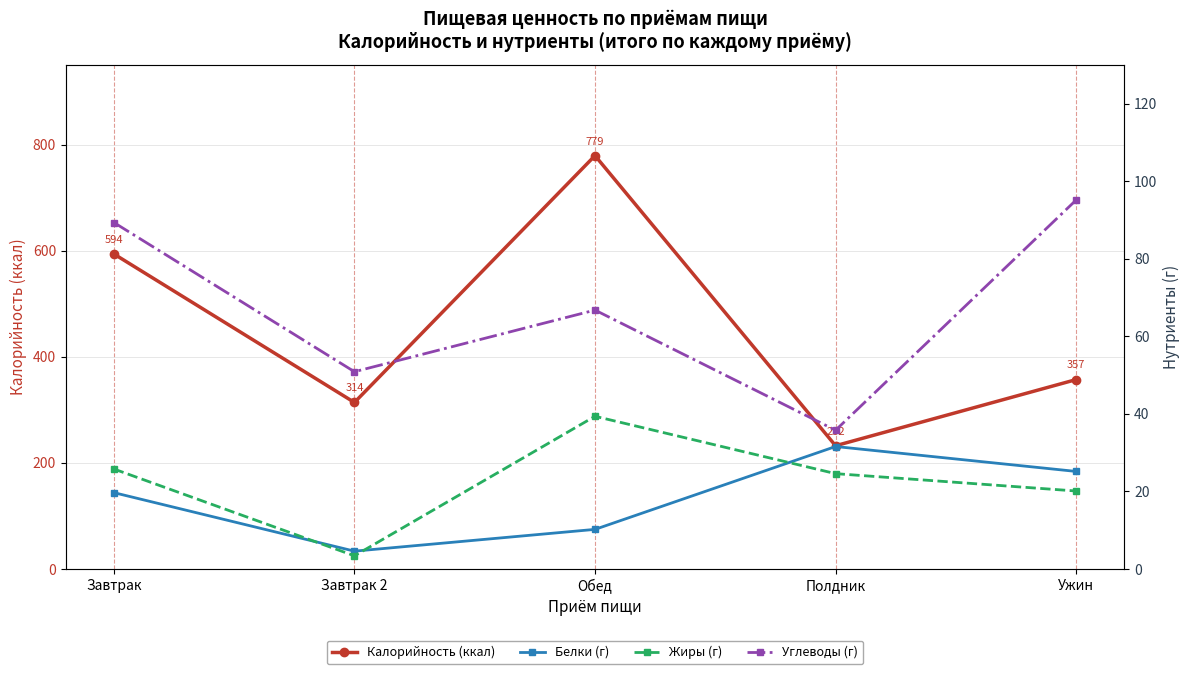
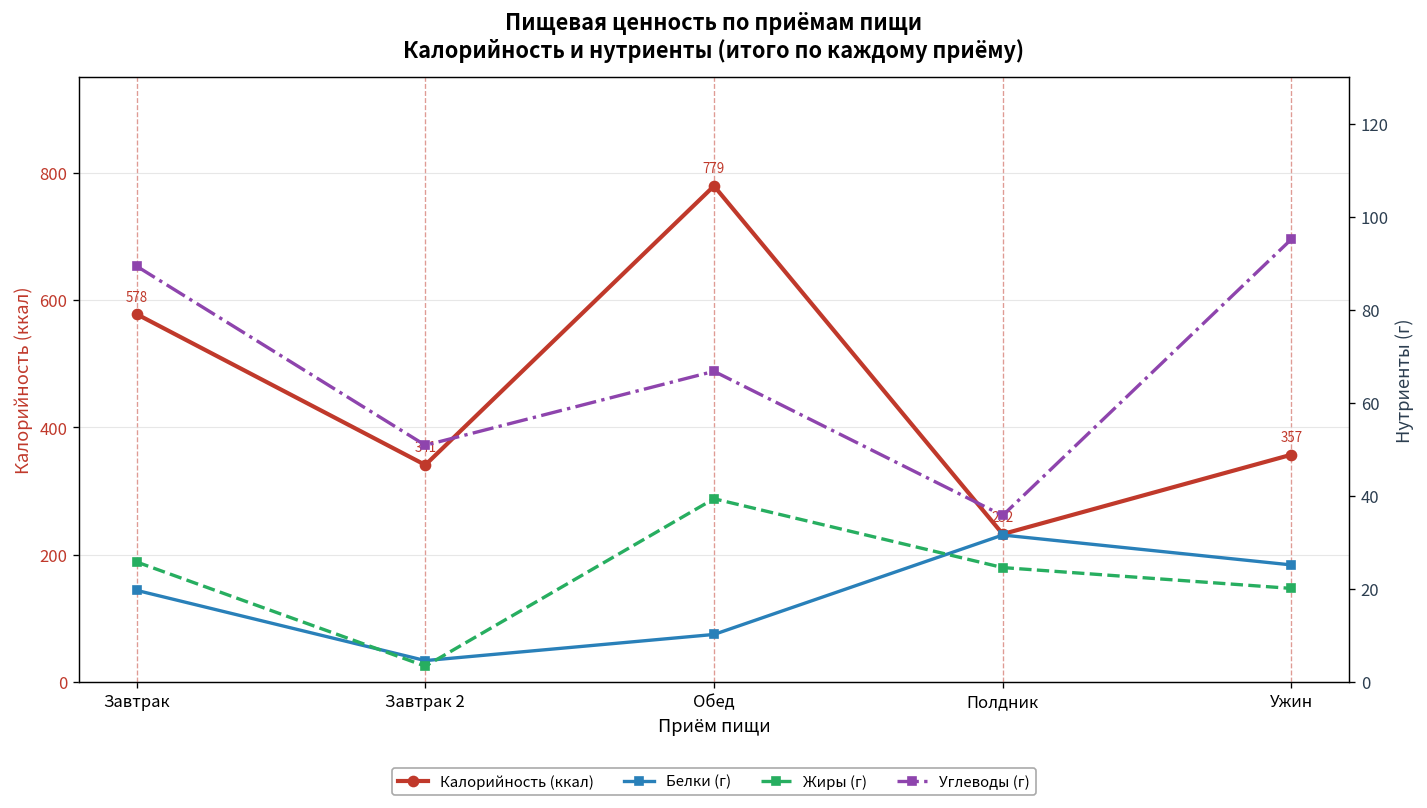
Калорийность (ккал), Завтрак: 594 -> 578
Калорийность (ккал), Завтрак 2: 314 -> 341
